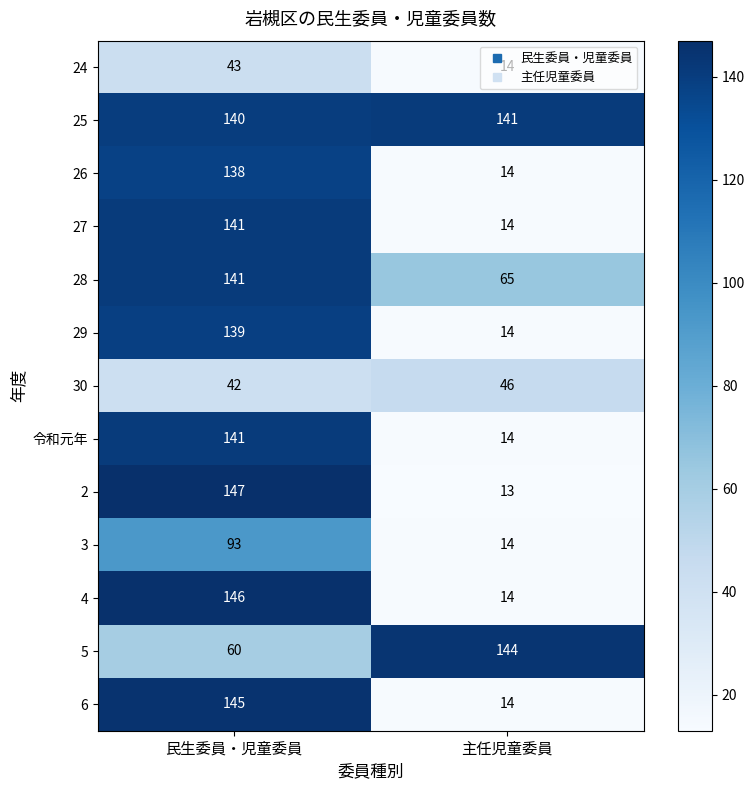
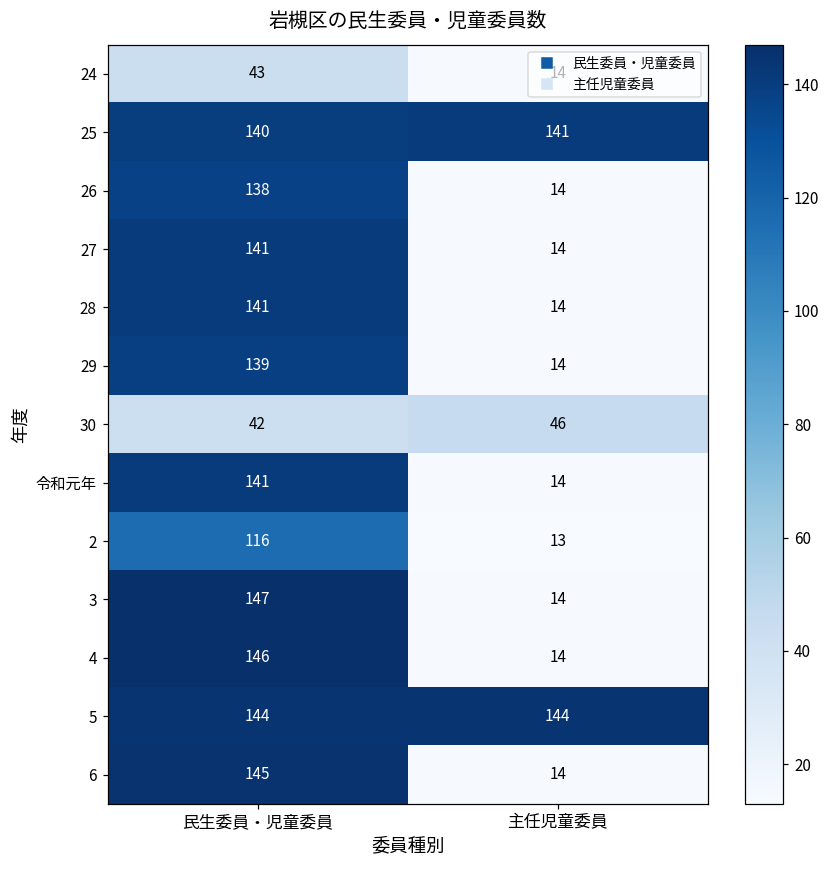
28, 主任児童委員: 65 -> 14
2, 民生委員・児童委員: 147 -> 116
3, 民生委員・児童委員: 93 -> 147
5, 民生委員・児童委員: 60 -> 144
